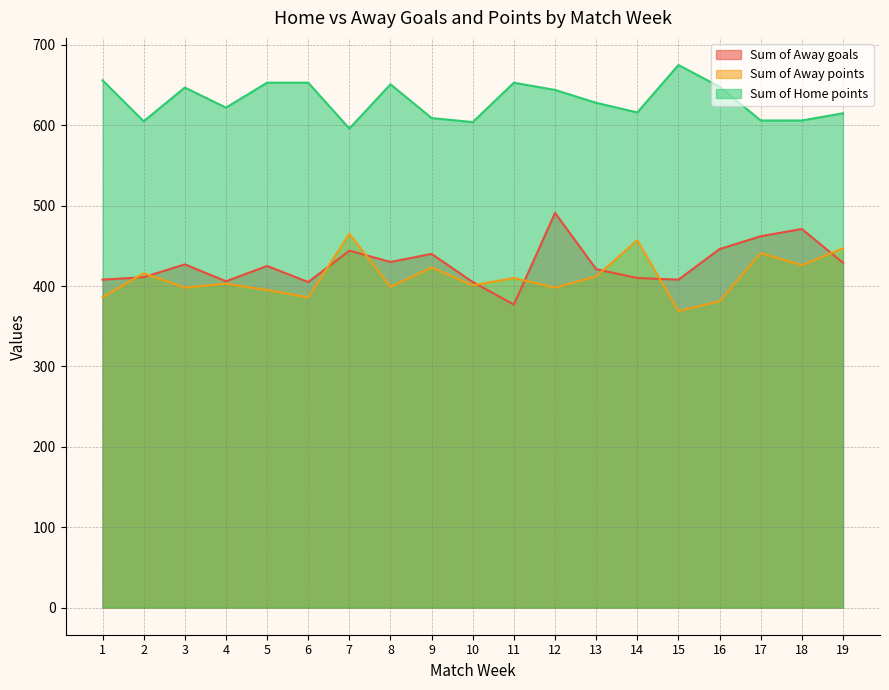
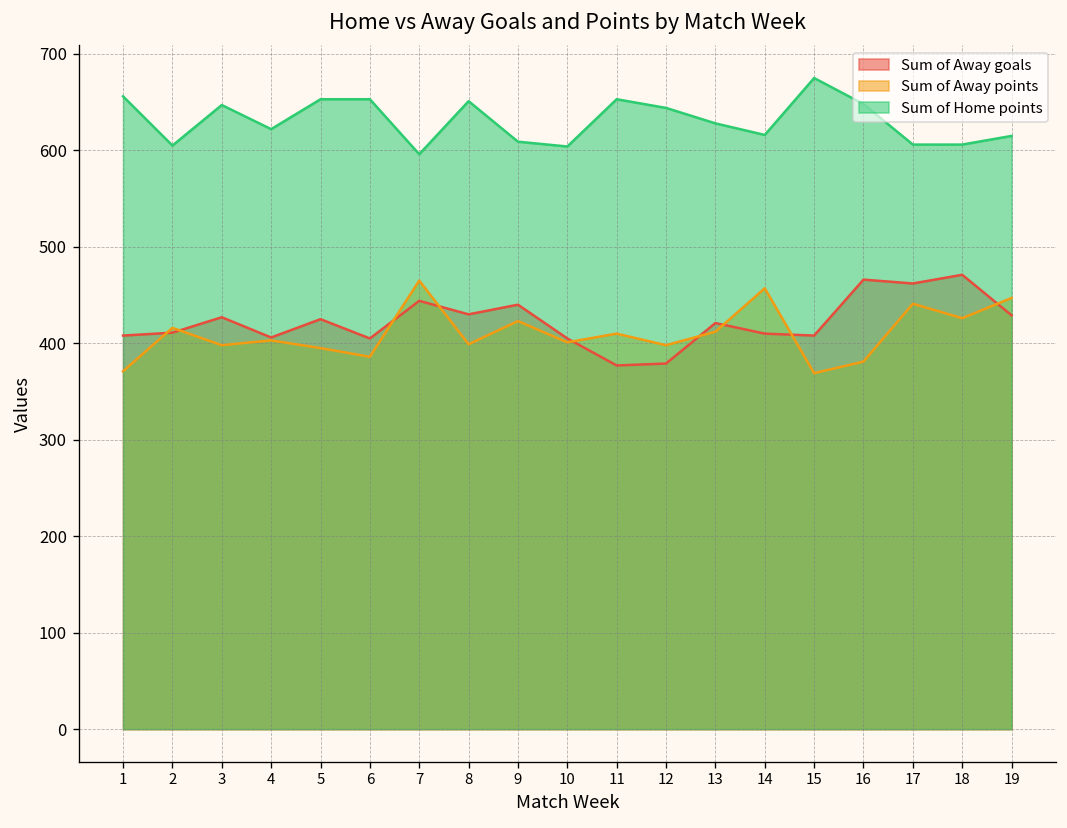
Sum of Away points, 1: 390 -> 370
Sum of Away goals, 12: 490 -> 380
Sum of Away goals, 16: 450 -> 470
